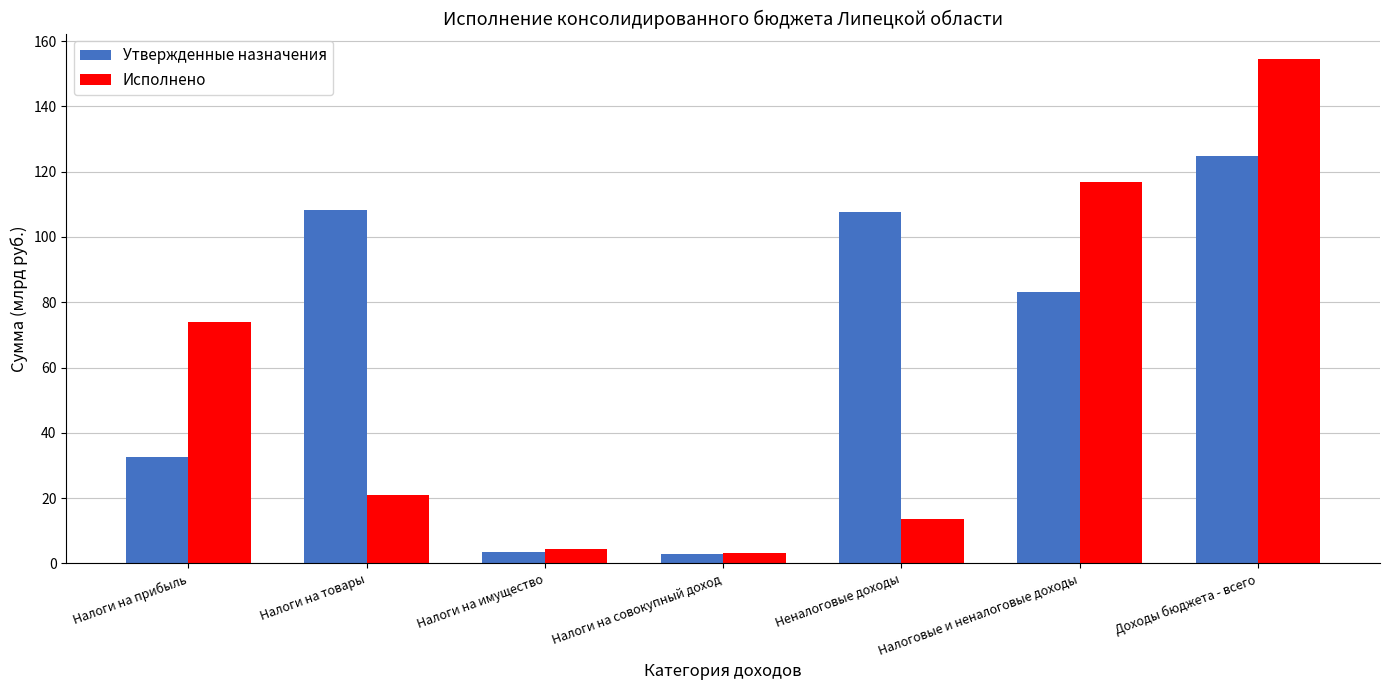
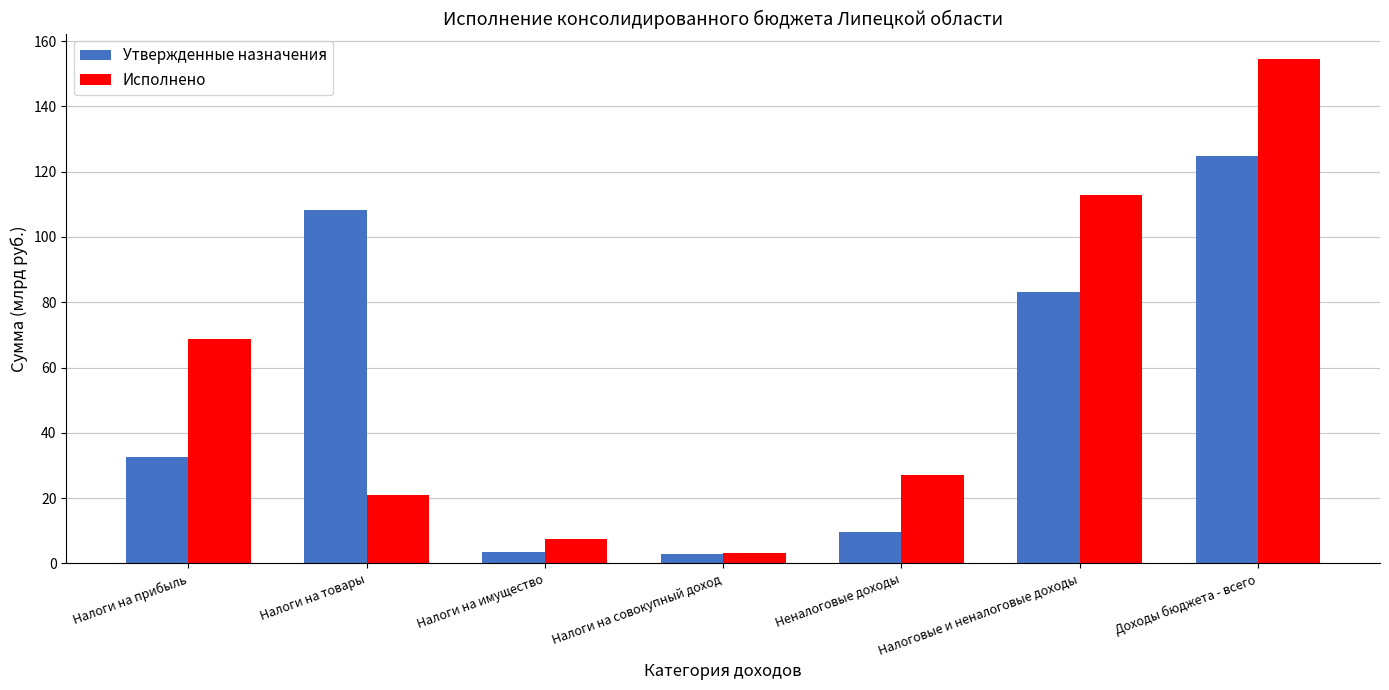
Исполнено, Налоги на прибыль: 74 -> 69
Исполнено, Налоги на имущество: 4 -> 7
Утвержденные назначения, Неналоговые доходы: 108 -> 10
Исполнено, Неналоговые доходы: 13 -> 27
Исполнено, Налоговые и неналоговые доходы: 117 -> 113
